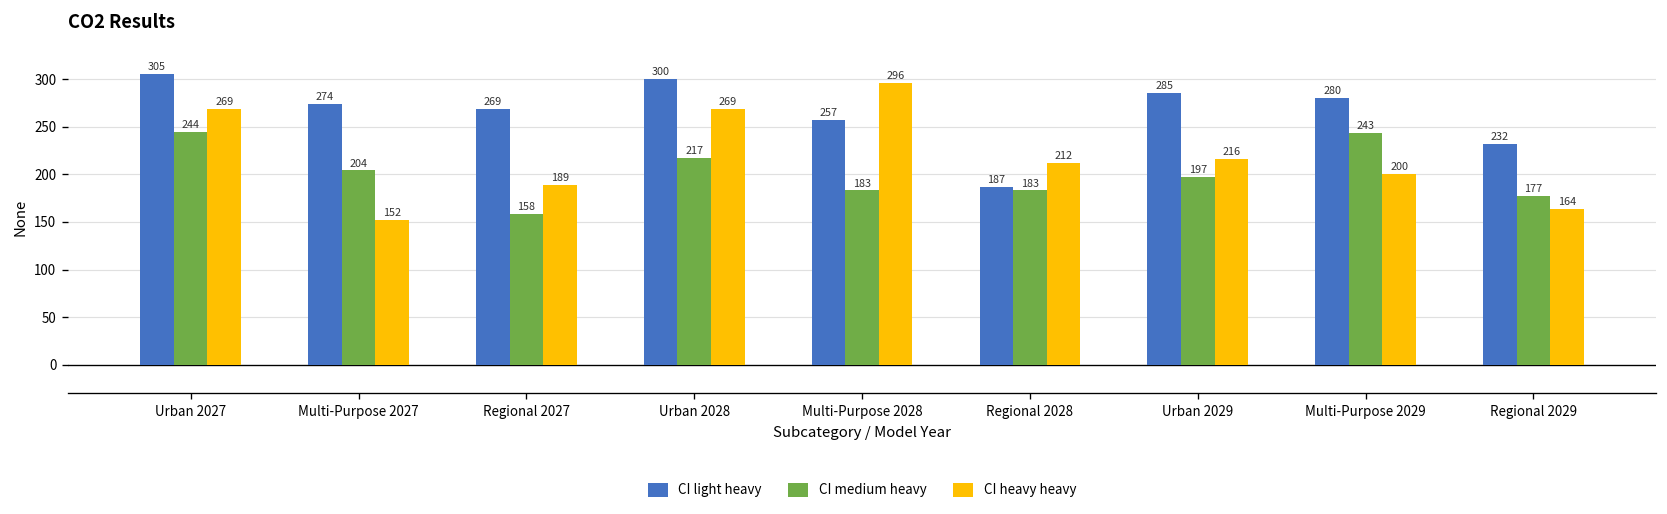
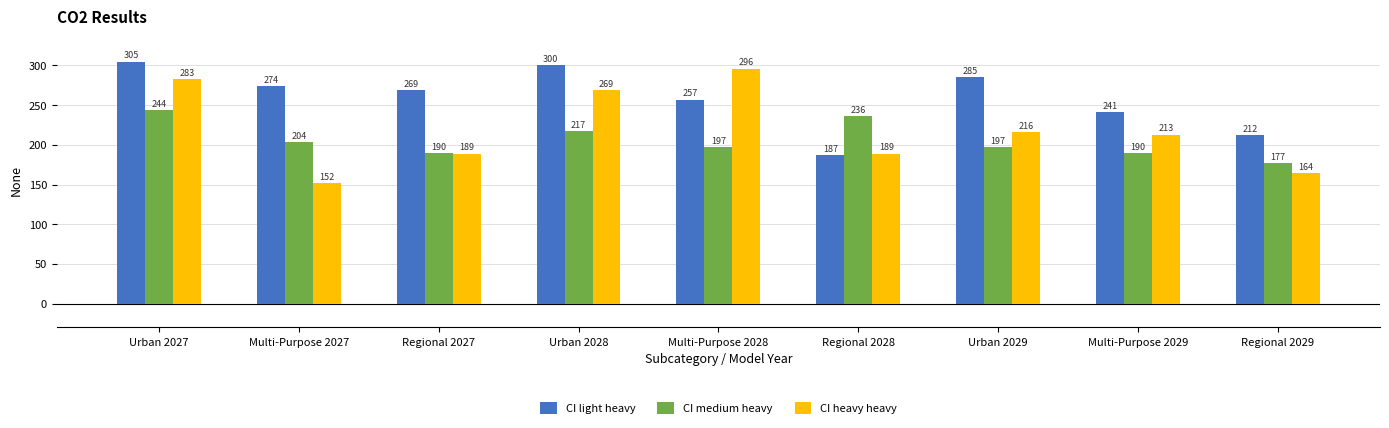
CI heavy heavy, Urban 2027: 269 -> 283
CI medium heavy, Regional 2027: 158 -> 190
CI medium heavy, Multi-Purpose 2028: 183 -> 197
CI medium heavy, Regional 2028: 183 -> 236
CI heavy heavy, Regional 2028: 212 -> 189
CI light heavy, Multi-Purpose 2029: 280 -> 241
CI medium heavy, Multi-Purpose 2029: 243 -> 190
CI heavy heavy, Multi-Purpose 2029: 200 -> 213
CI light heavy, Regional 2029: 232 -> 212
